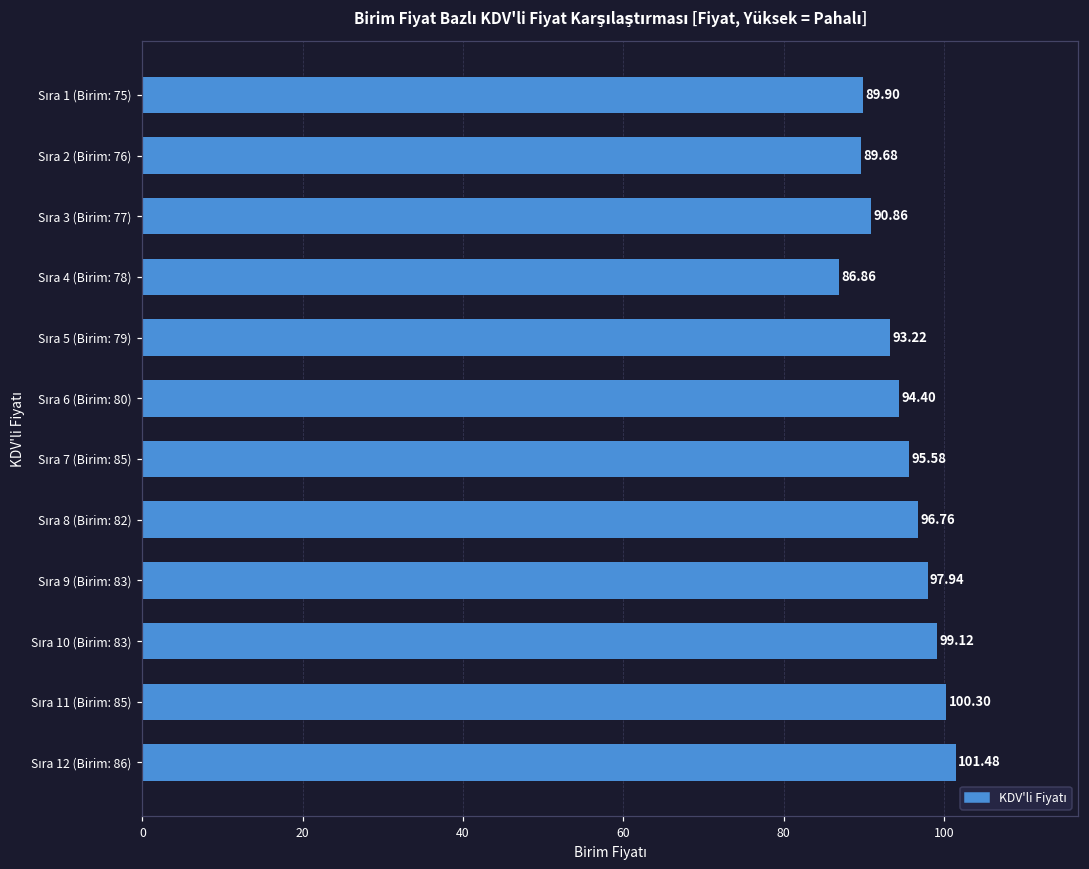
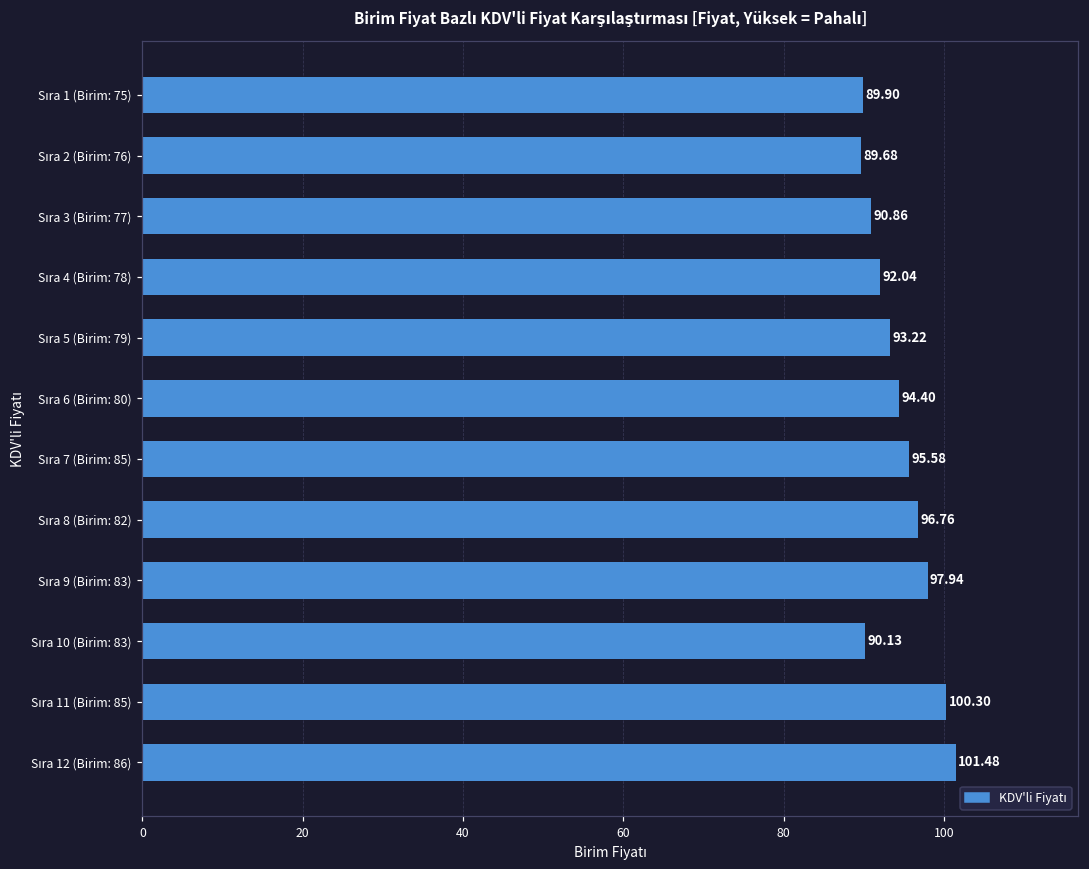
Sıra 4 (Birim: 78): 86.86 -> 92.04
Sıra 10 (Birim: 83): 99.12 -> 90.13
